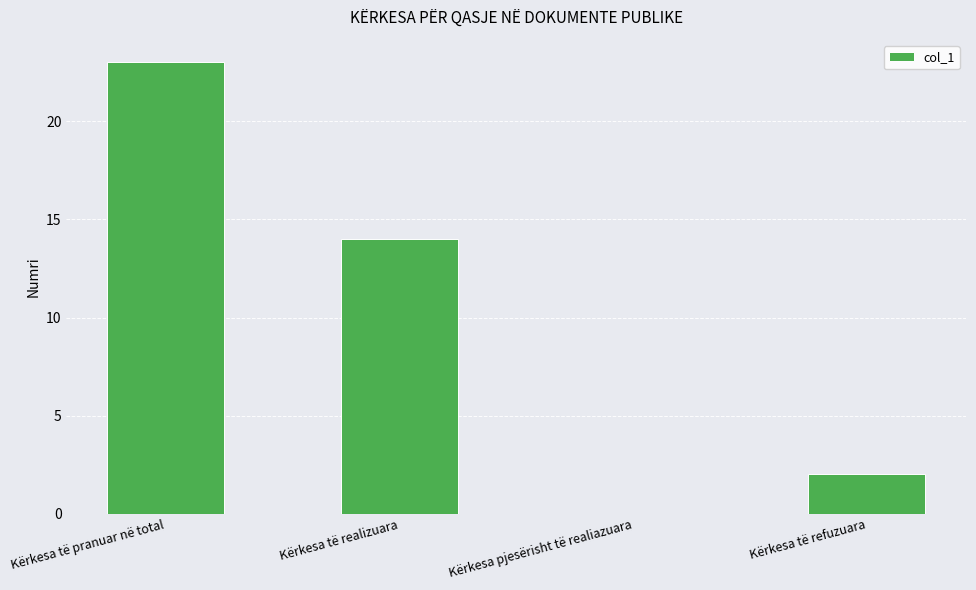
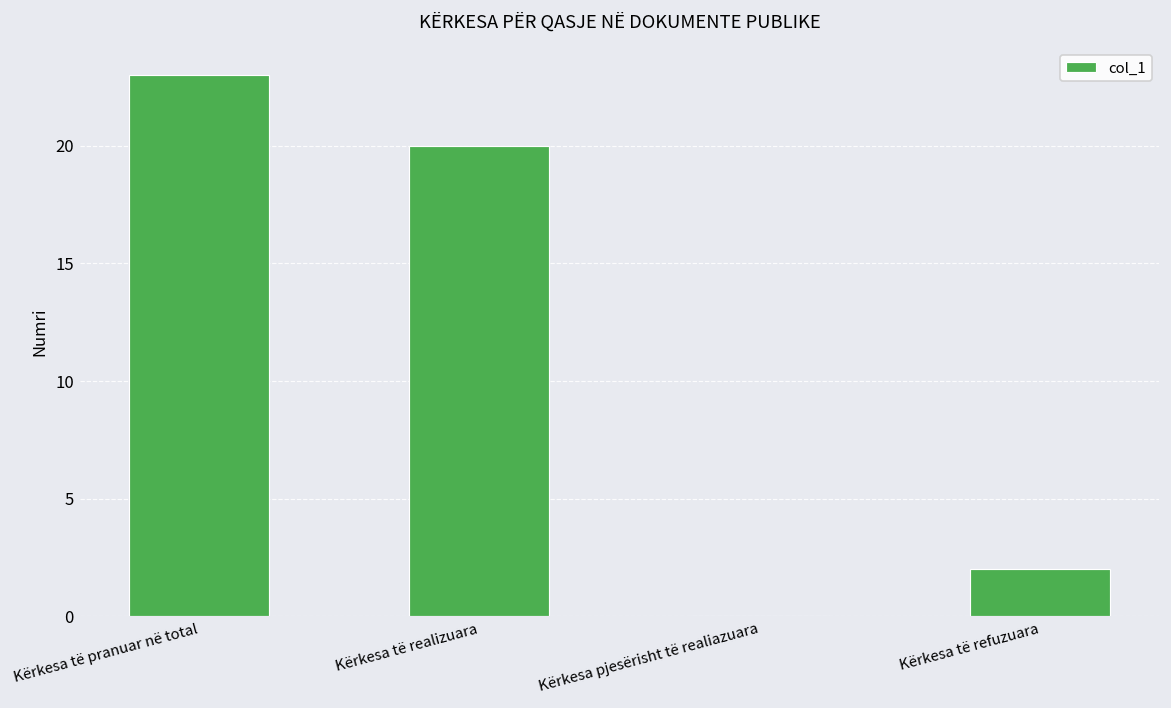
Kërkesa të realizuara: 14 -> 20
